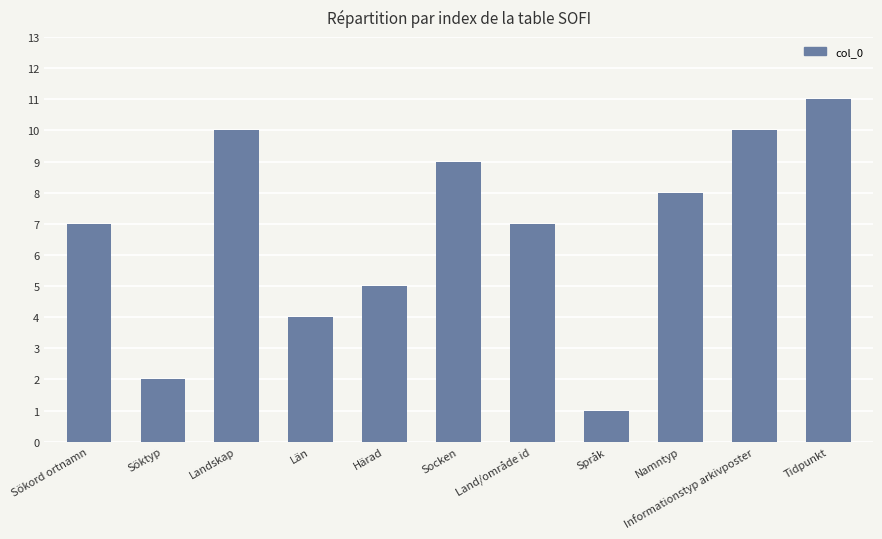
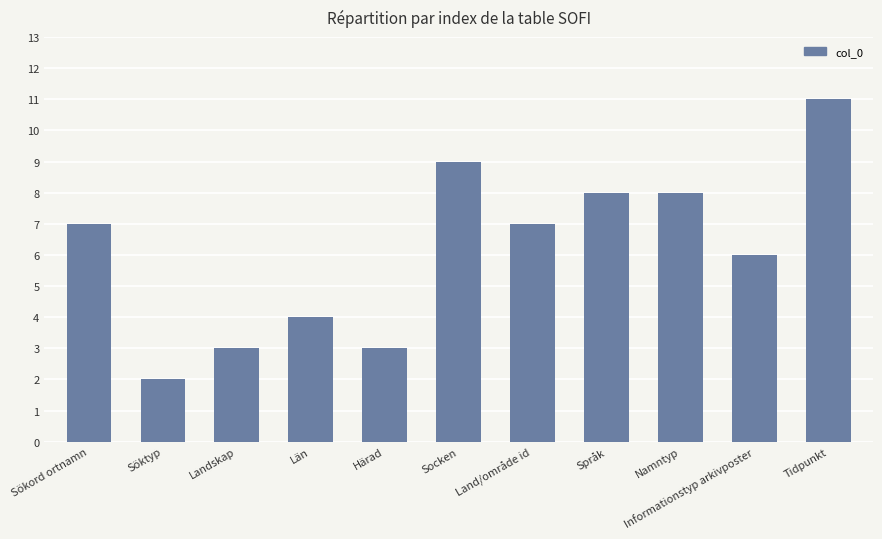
Landskap: 10 -> 3
Härad: 5 -> 3
Språk: 1 -> 8
Informationstyp arkivposter: 10 -> 6
